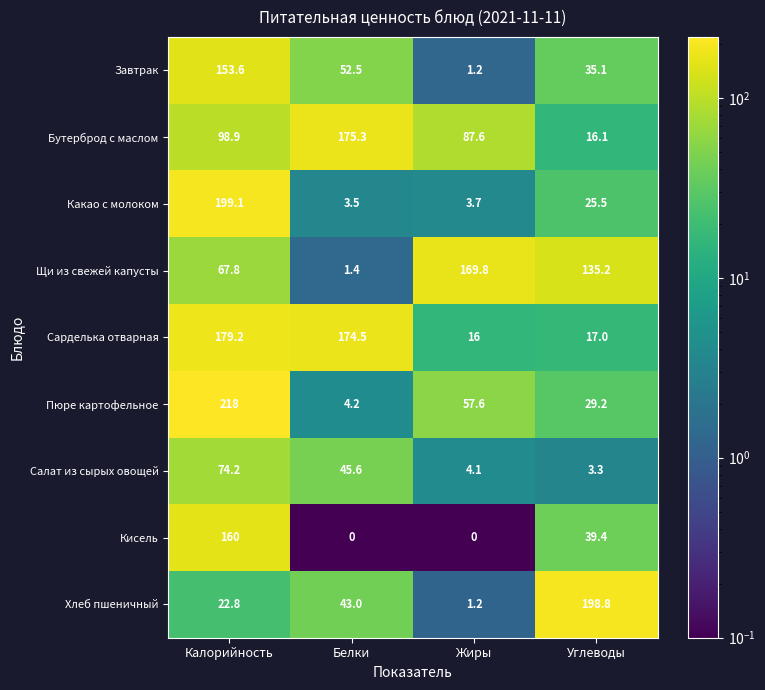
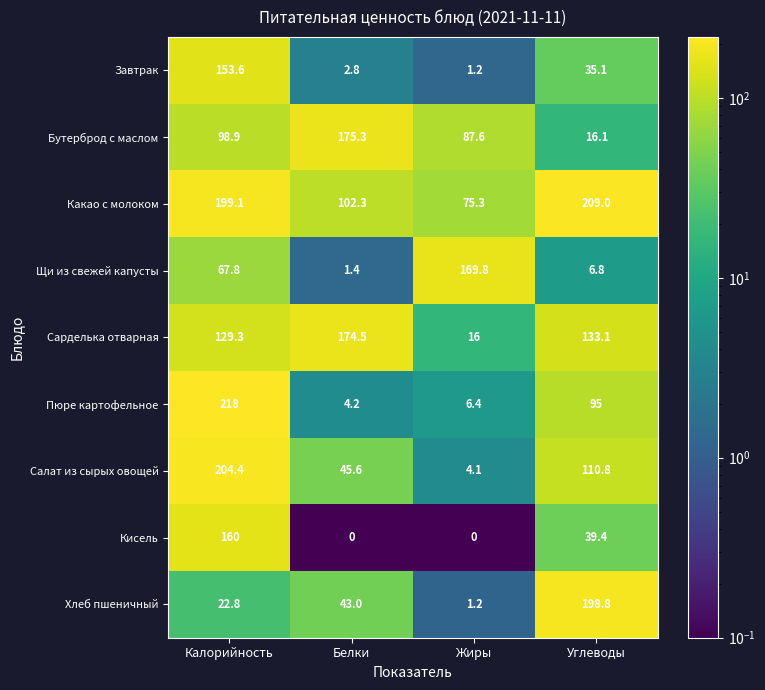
Завтрак, Белки: 52.5 -> 2.8
Какао с молоком, Белки: 3.5 -> 102.3
Какао с молоком, Жиры: 3.7 -> 75.3
Какао с молоком, Углеводы: 25.5 -> 209.0
Щи из свежей капусты, Углеводы: 135.2 -> 6.8
Сарделька отварная, Калорийность: 179.2 -> 129.3
Сарделька отварная, Углеводы: 17.0 -> 133.1
Пюре картофельное, Жиры: 57.6 -> 6.4
Пюре картофельное, Углеводы: 29.2 -> 95
Салат из сырых овощей, Калорийность: 74.2 -> 204.4
Салат из сырых овощей, Углеводы: 3.3 -> 110.8
